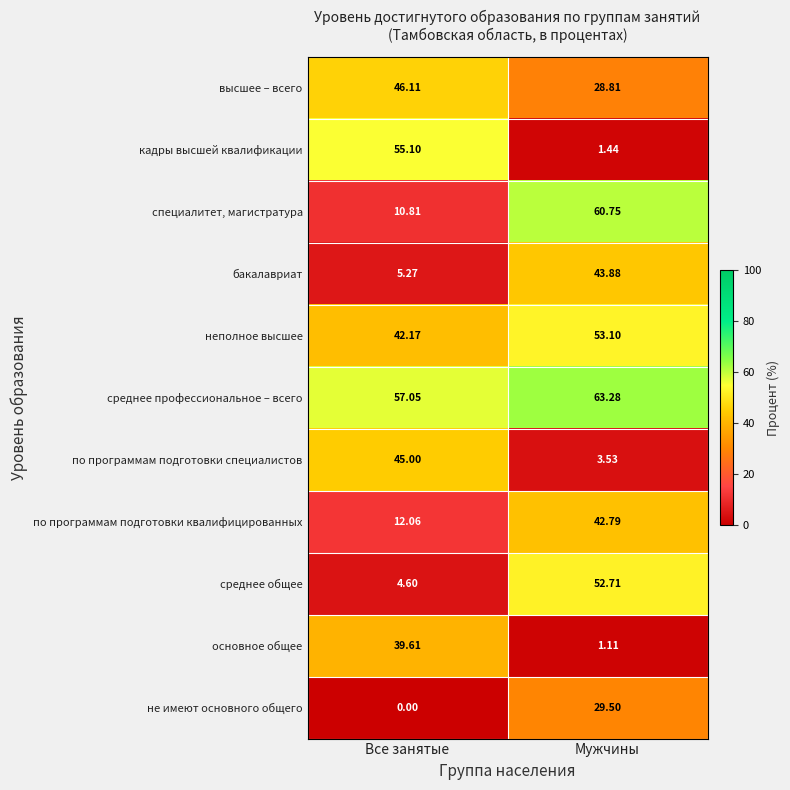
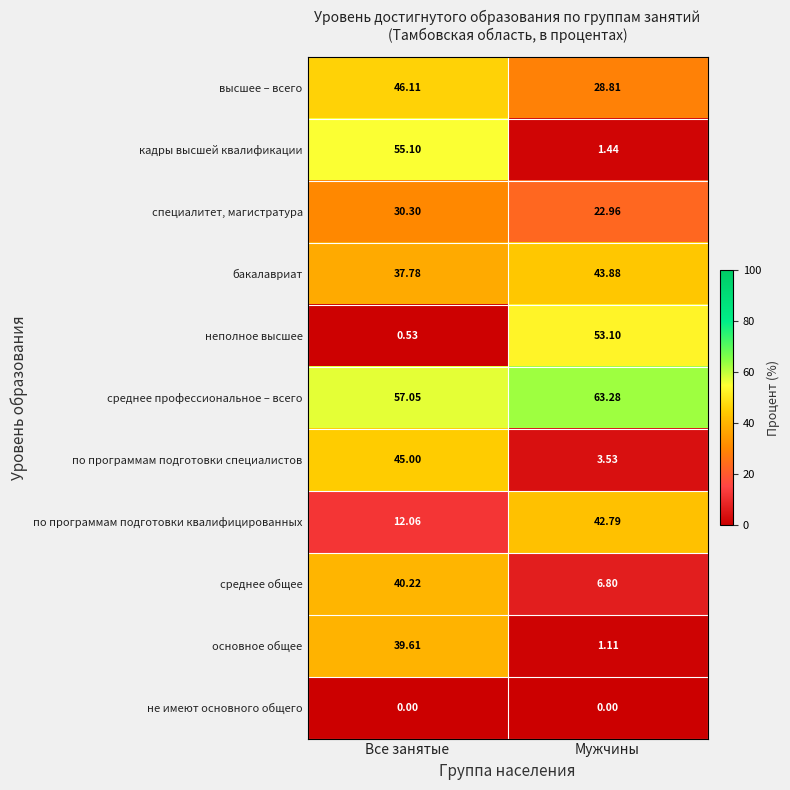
специалитет, магистратура, Все занятые: 10.81 -> 30.30
специалитет, магистратура, Мужчины: 60.75 -> 22.96
бакалавриат, Все занятые: 5.27 -> 37.78
неполное высшее, Все занятые: 42.17 -> 0.53
среднее общее, Все занятые: 4.60 -> 40.22
среднее общее, Мужчины: 52.71 -> 6.80
не имеют основного общего, Мужчины: 29.50 -> 0.00
